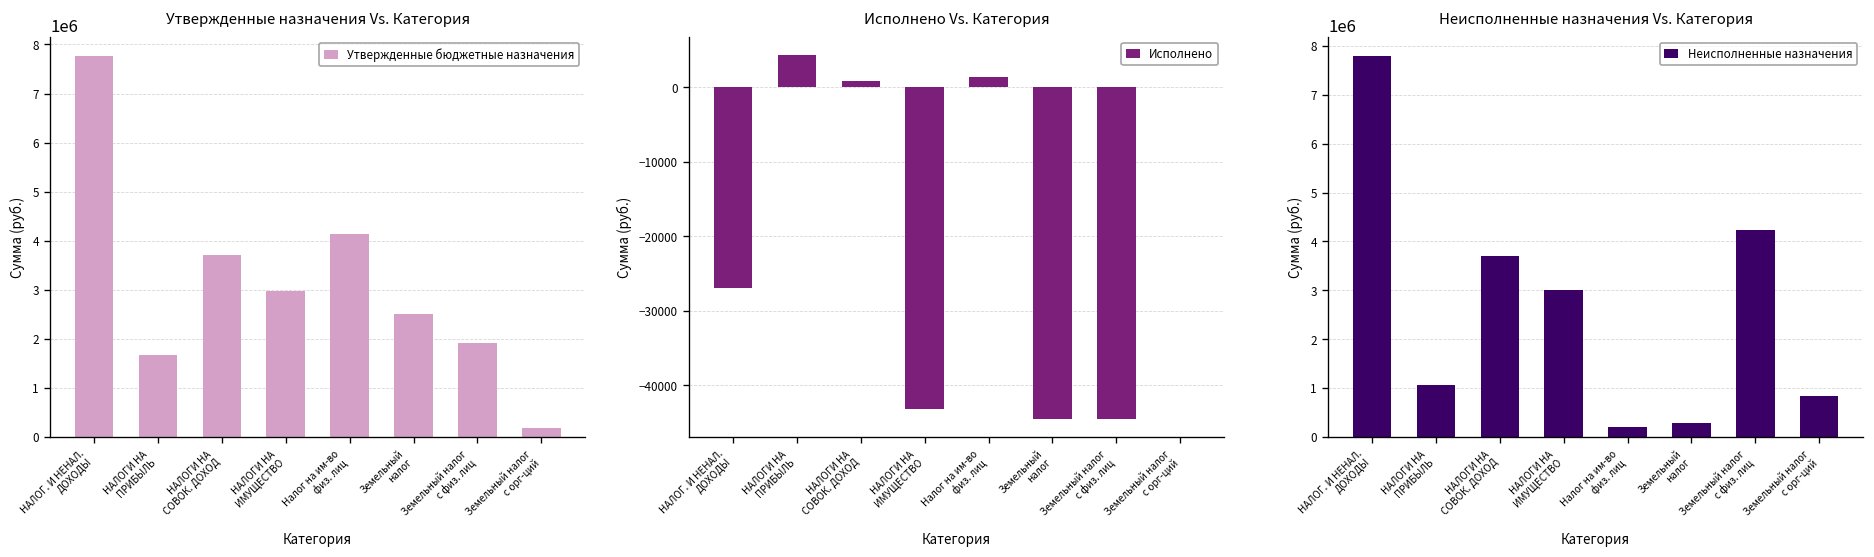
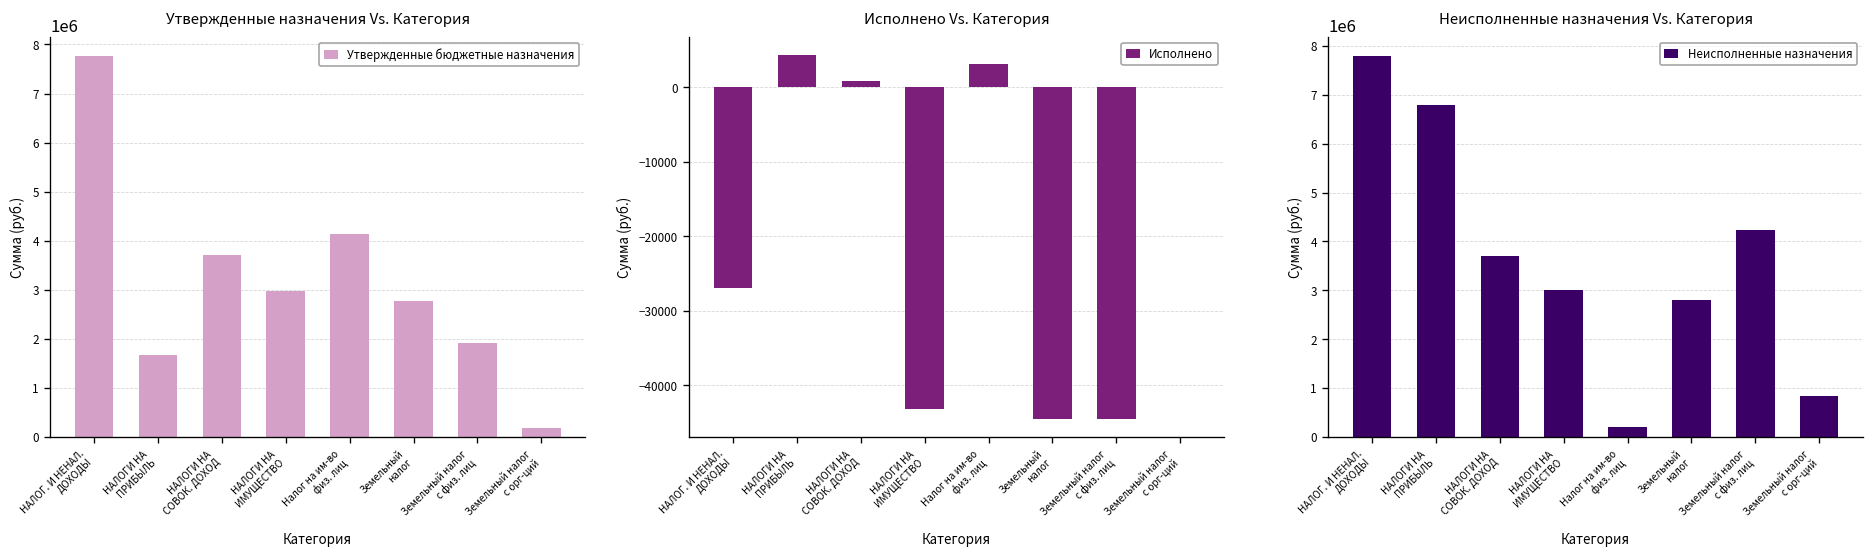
Утвержденные назначения Vs. Категория, Земельный налог: 2500000 -> 2800000
Исполнено Vs. Категория, Налог на им-во физ. лиц: 1000 -> 3000
Неисполненные назначения Vs. Категория, НАЛОГИ НА ПРИБЫЛЬ: 1100000 -> 6800000
Неисполненные назначения Vs. Категория, Земельный налог: 300000 -> 2800000
